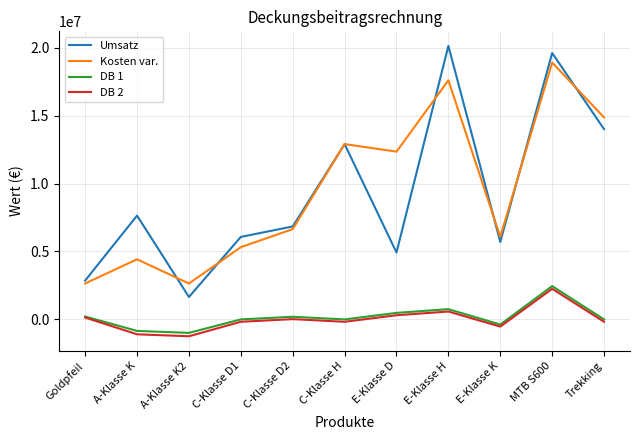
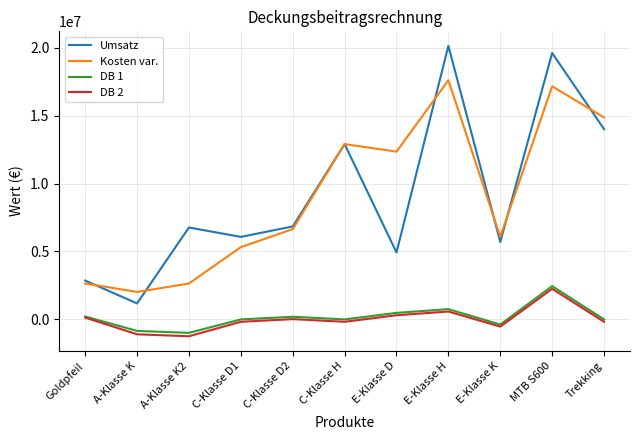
Umsatz, A-Klasse K: 7600000 -> 1200000
Kosten var., A-Klasse K: 4400000 -> 2000000
Umsatz, A-Klasse K2: 1700000 -> 6800000
Kosten var., MTB S600: 18900000 -> 17200000
